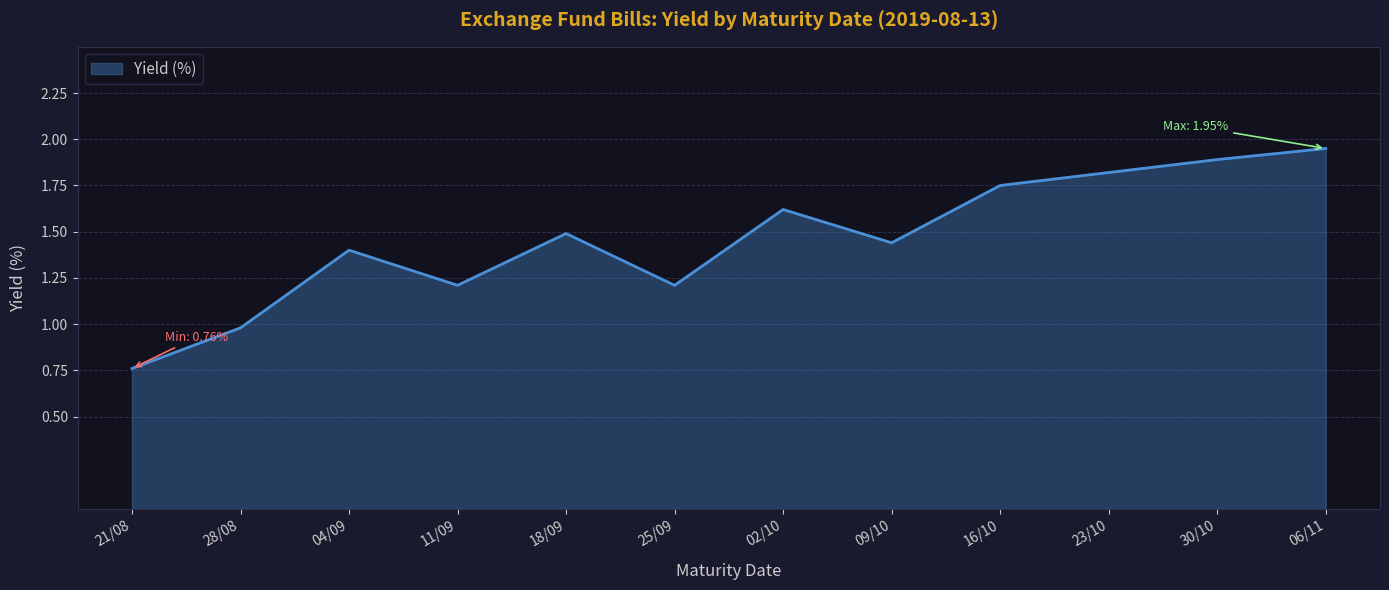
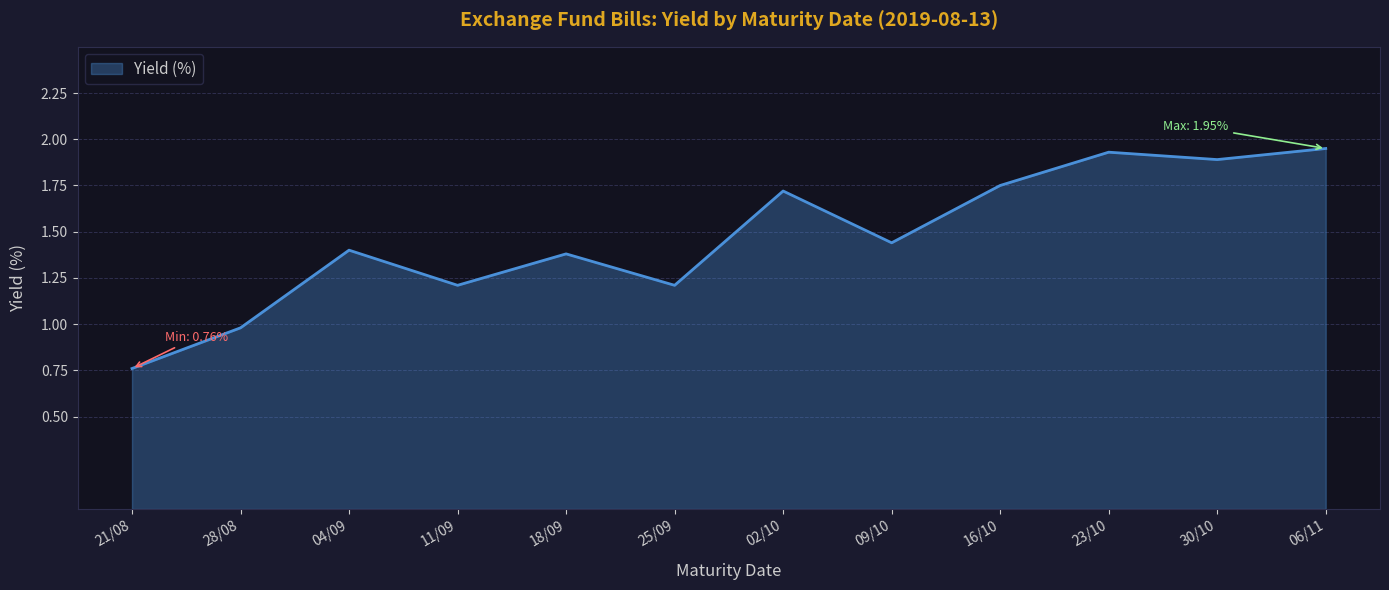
18/09: 1.49 -> 1.38
02/10: 1.62 -> 1.72
23/10: 1.82 -> 1.93
